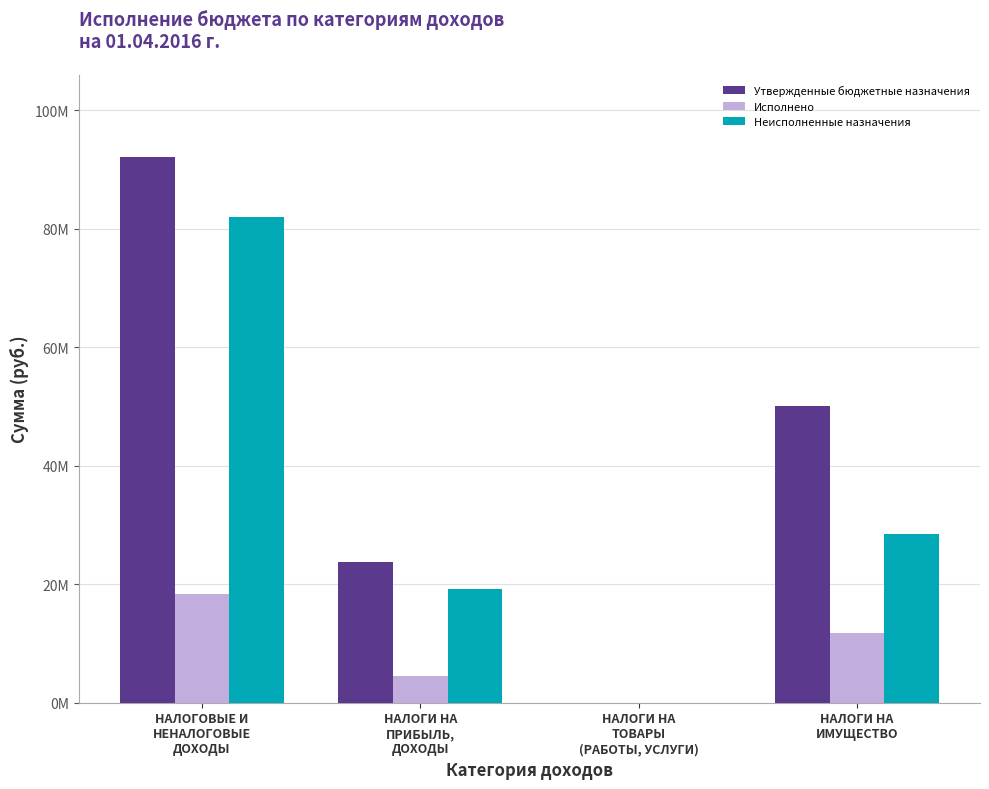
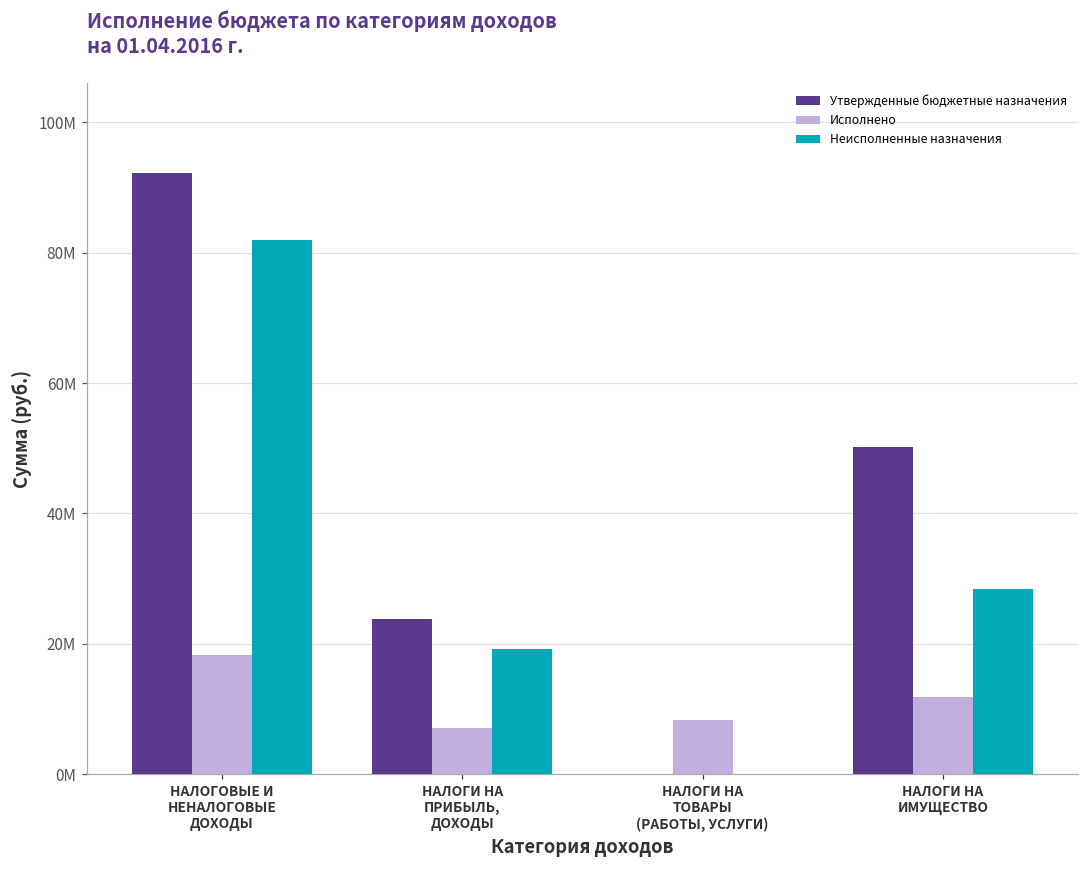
Исполнено, НАЛОГИ НА ПРИБЫЛЬ, ДОХОДЫ: 4000000 -> 7000000
Исполнено, НАЛОГИ НА ТОВАРЫ (РАБОТЫ, УСЛУГИ): 0 -> 8000000
